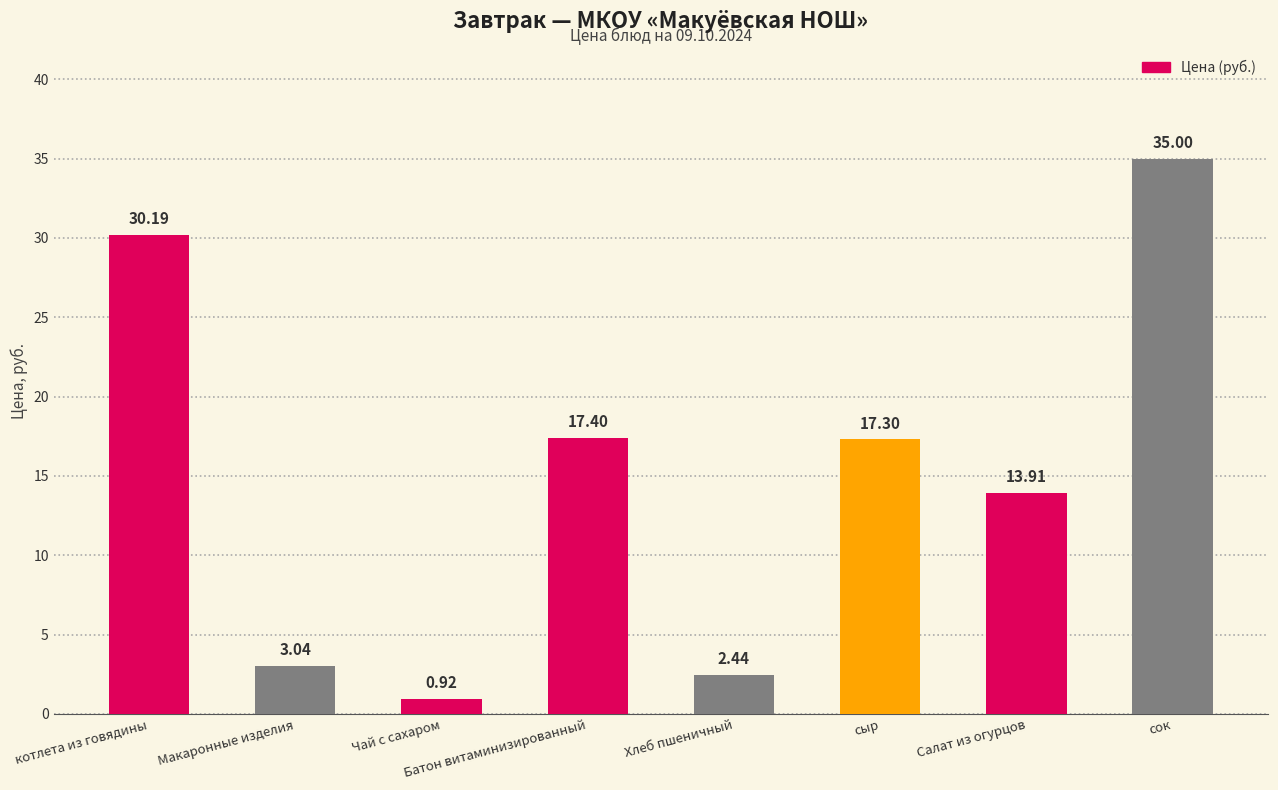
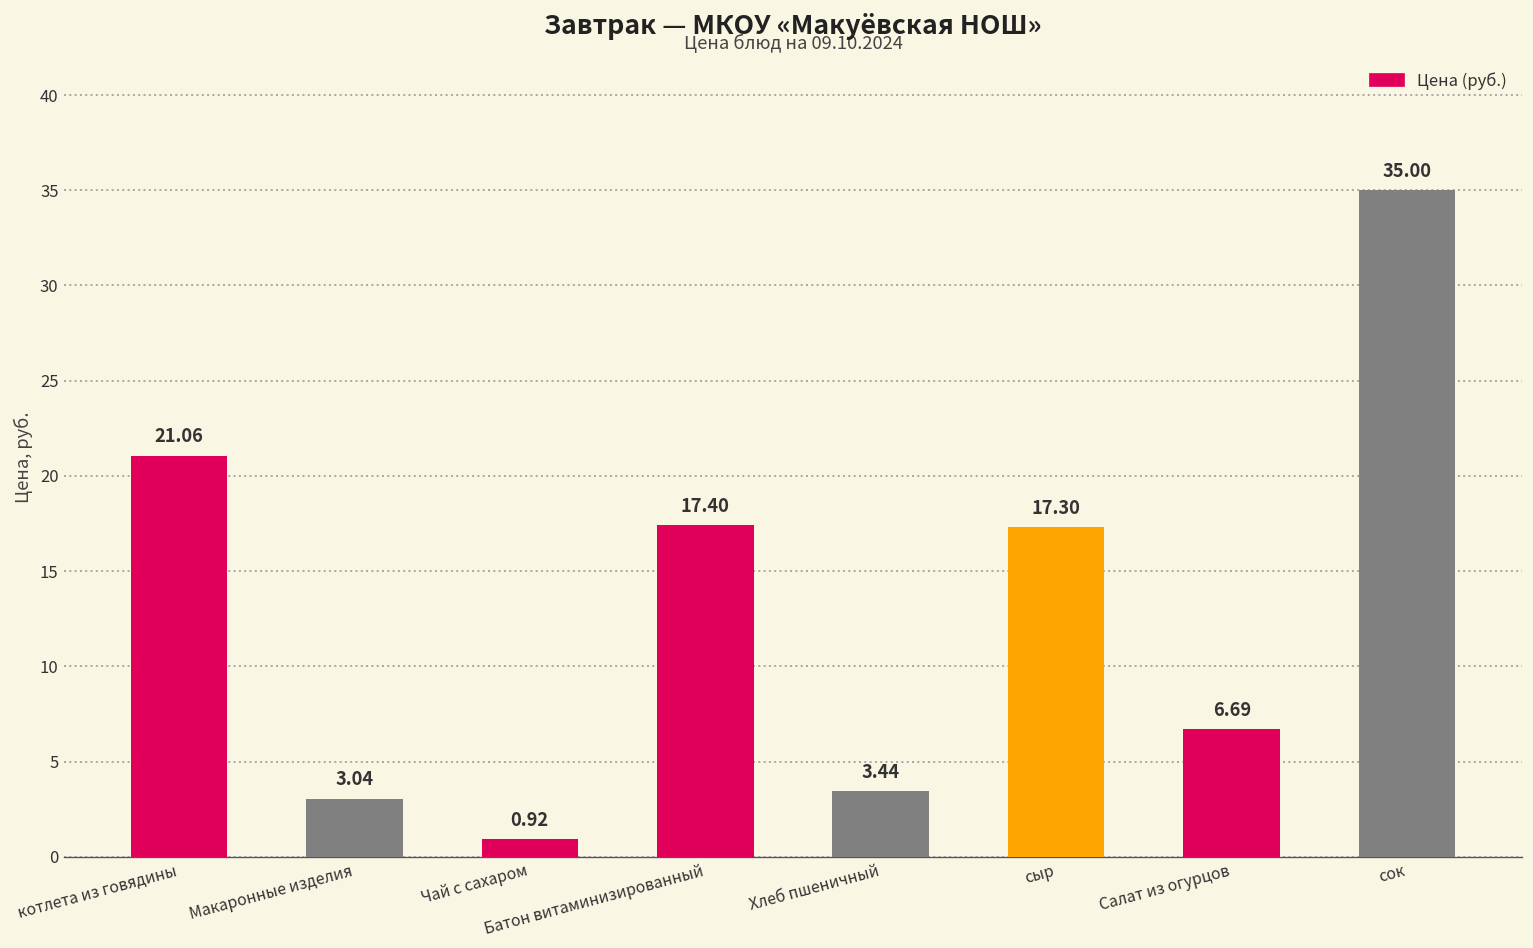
котлета из говядины: 30.19 -> 21.06
Хлеб пшеничный: 2.44 -> 3.44
Салат из огурцов: 13.91 -> 6.69
